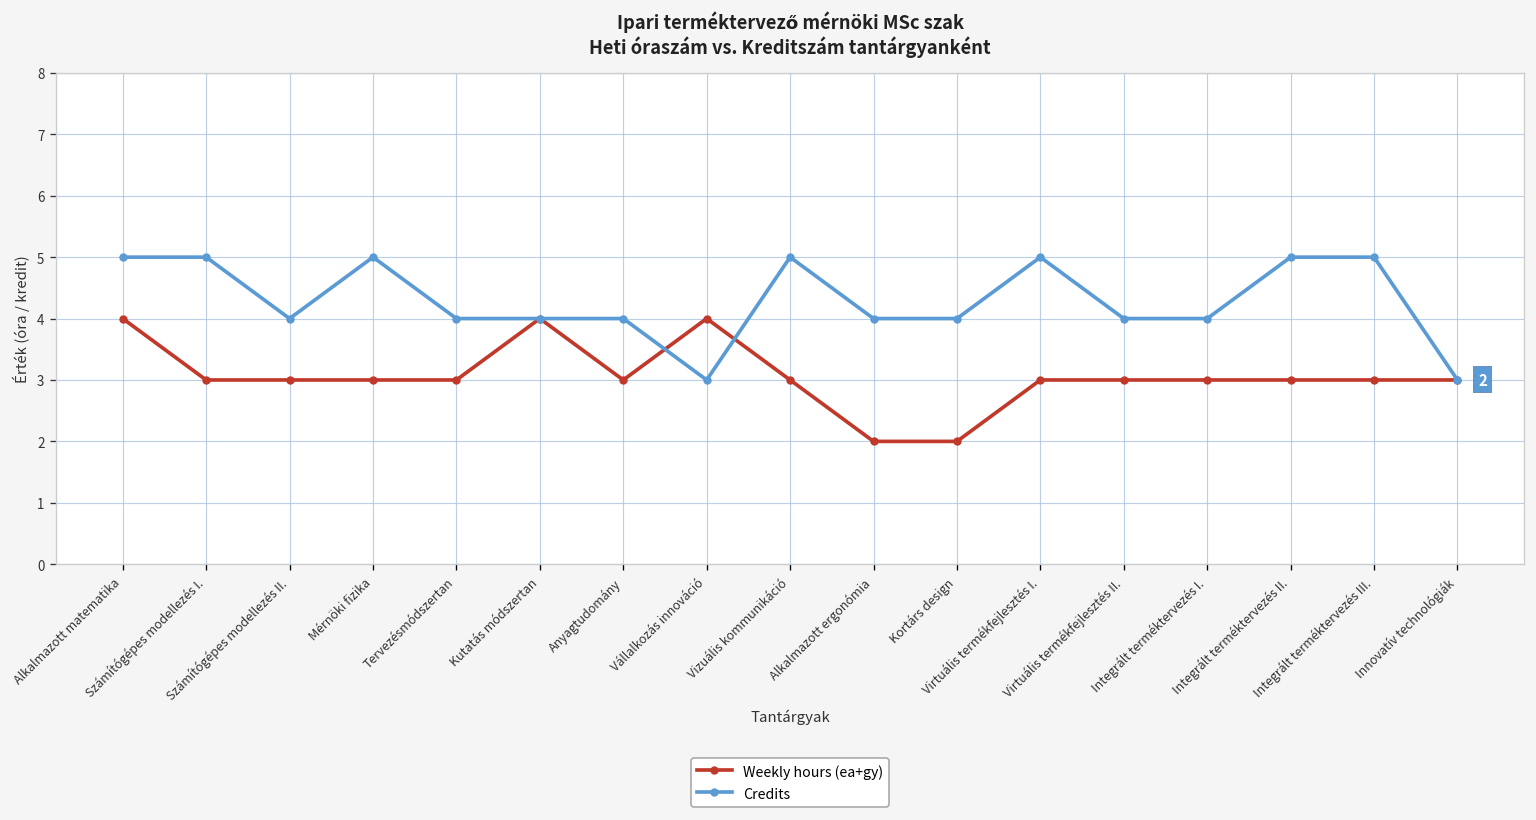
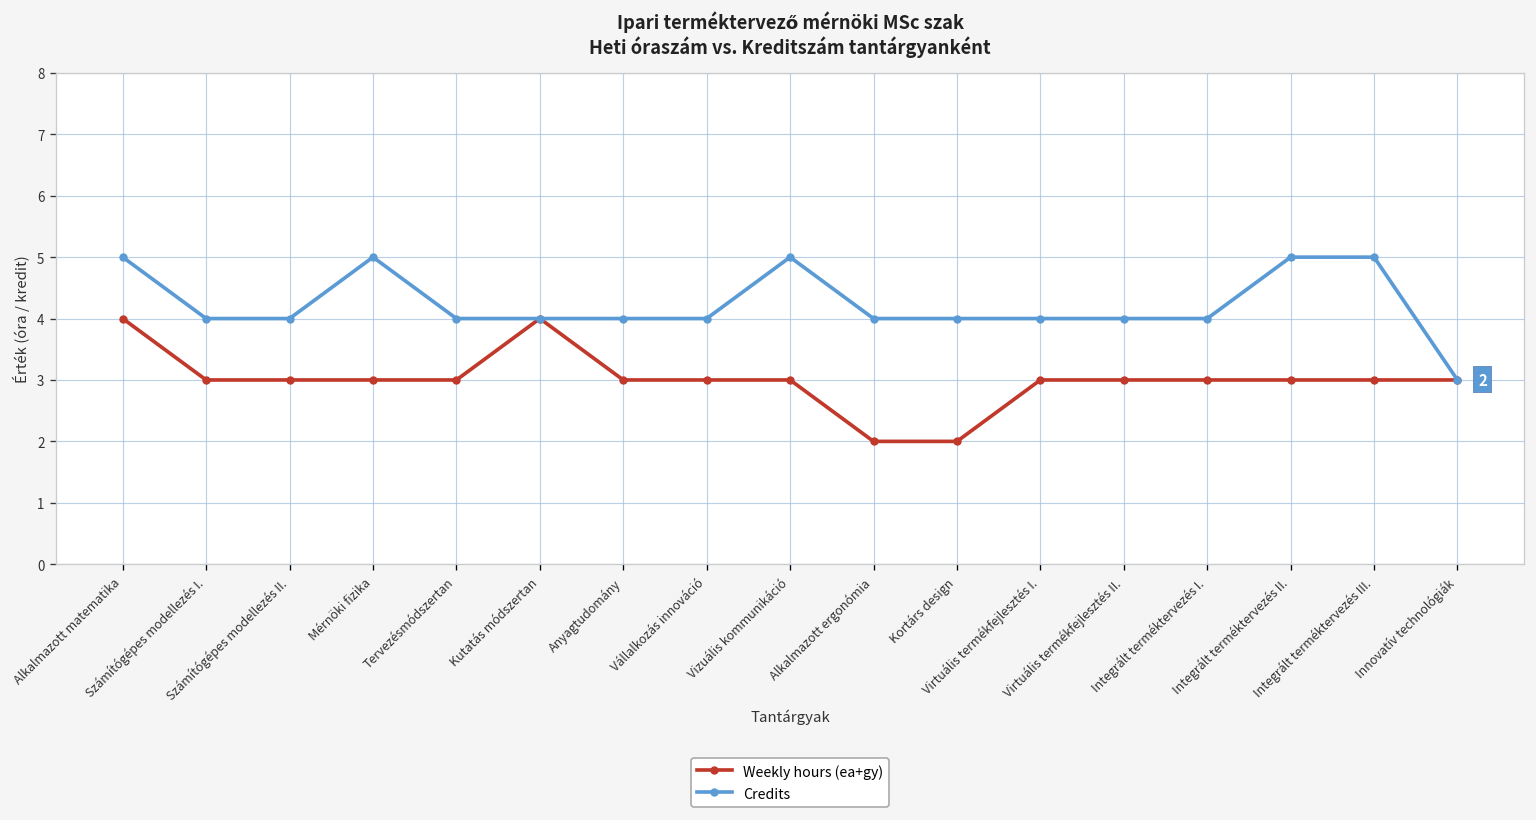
Credits, Számítógépes modellezés I.: 5 -> 4
Weekly hours (ea+gy), Vállalkozás innováció: 4 -> 3
Credits, Vállalkozás innováció: 3 -> 4
Credits, Virtuális termékfejlesztés I.: 5 -> 4
